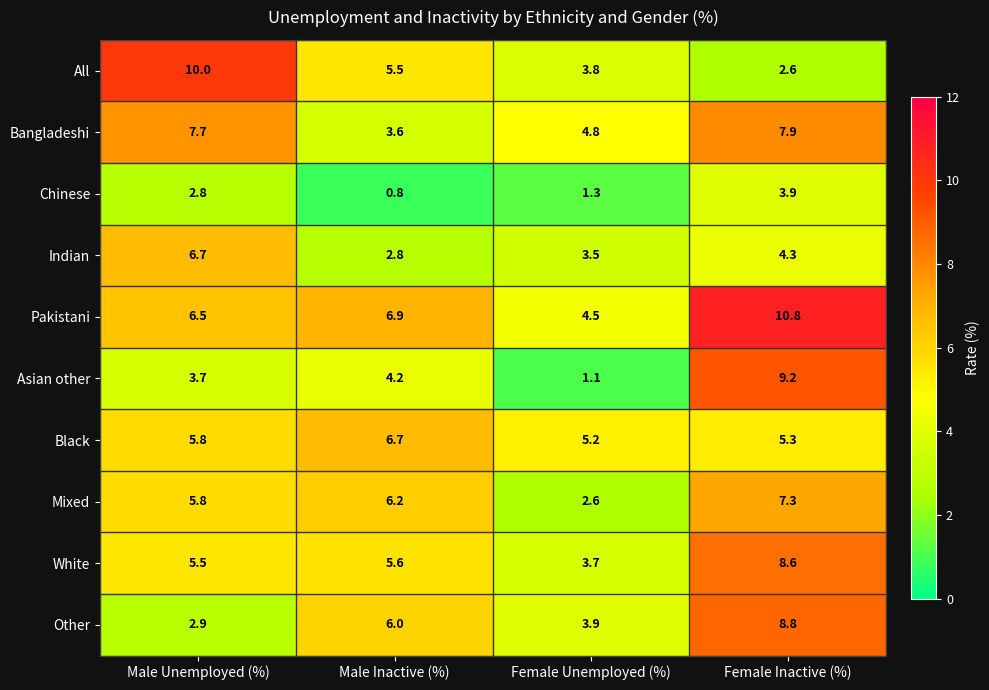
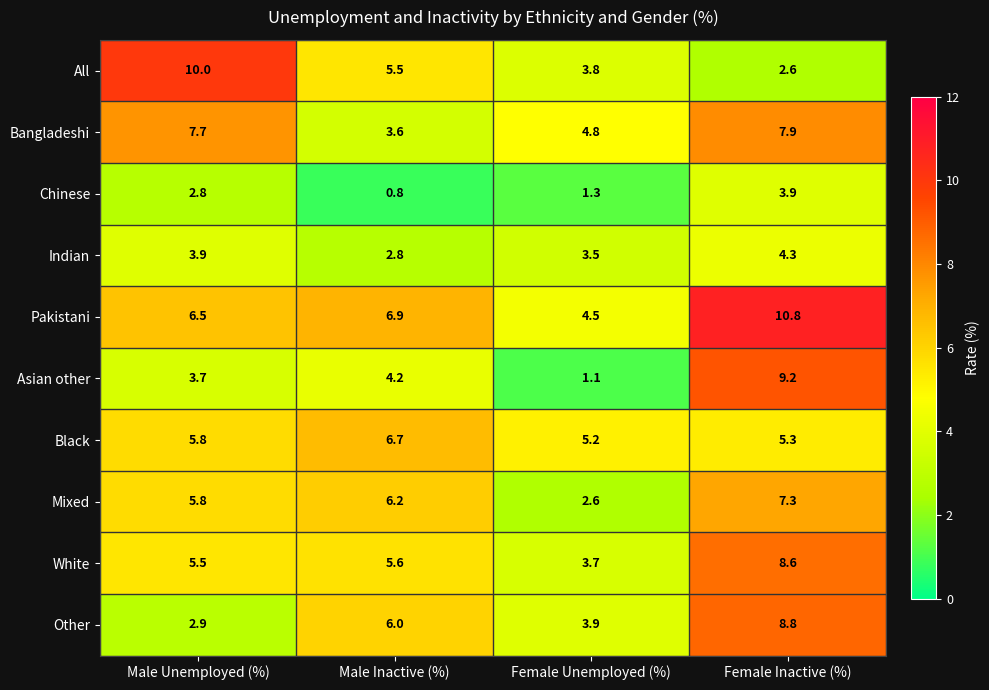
Indian, Male Unemployed (%): 6.7 -> 3.9
